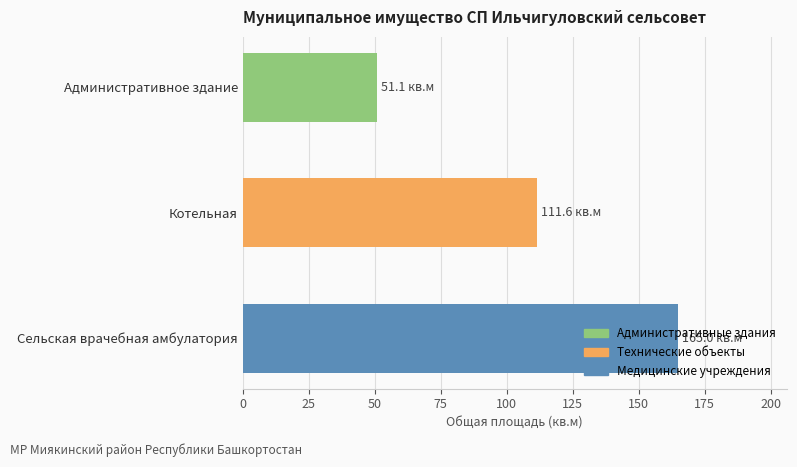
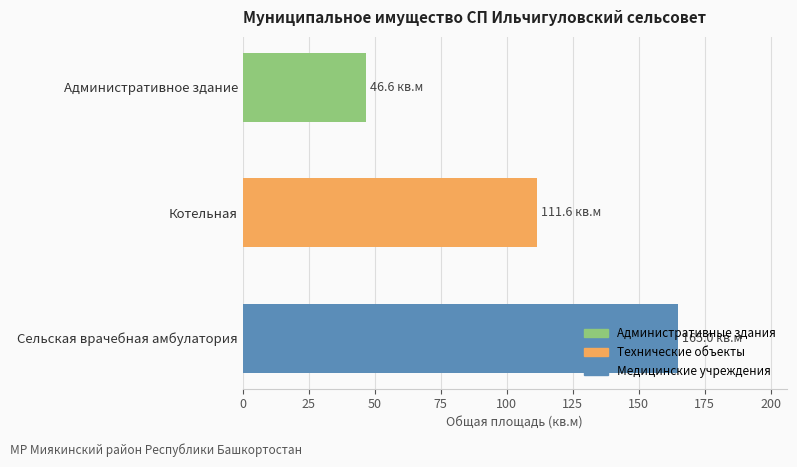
Административное здание: 51.1 -> 46.6
